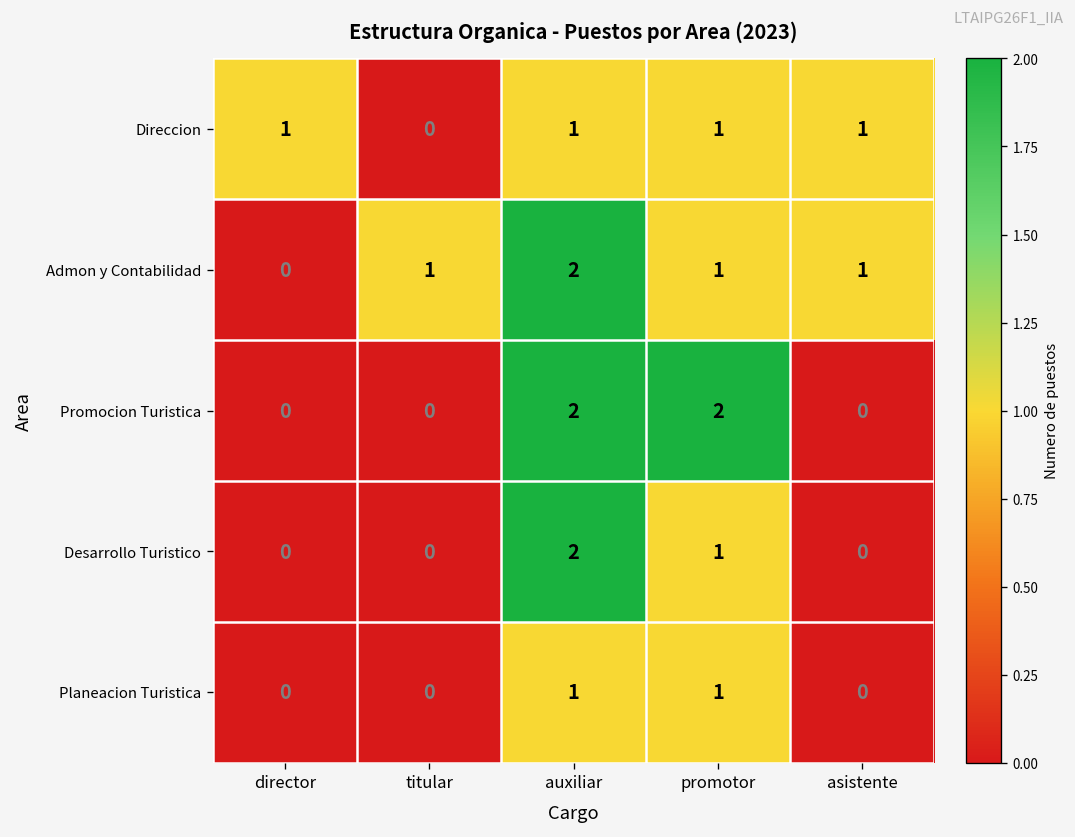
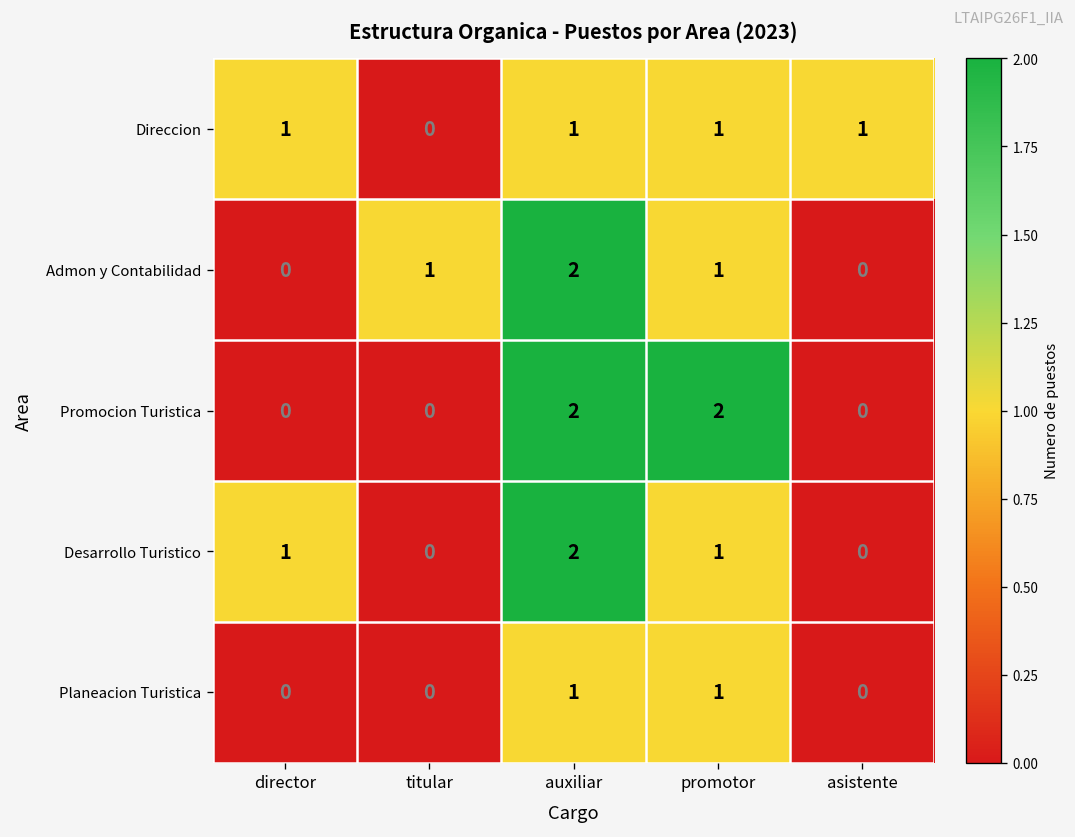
Admon y Contabilidad, asistente: 1 -> 0
Desarrollo Turistico, director: 0 -> 1
